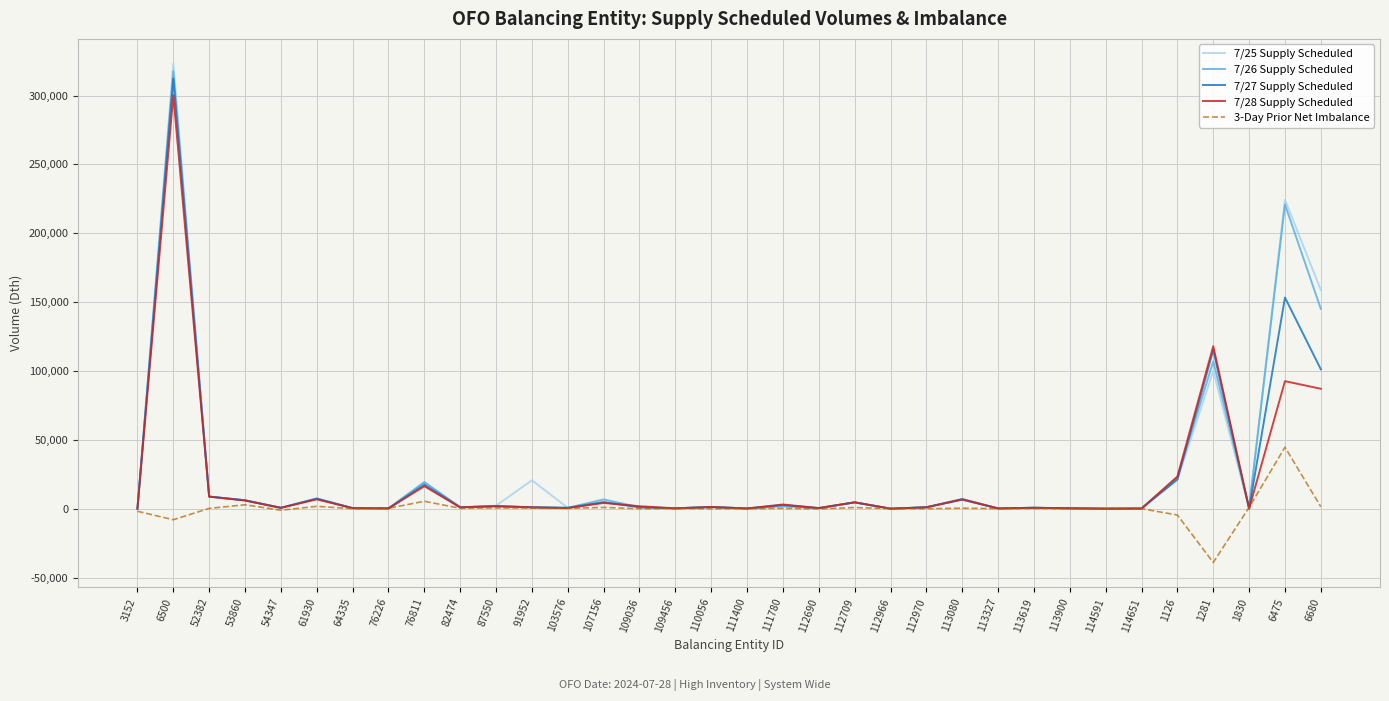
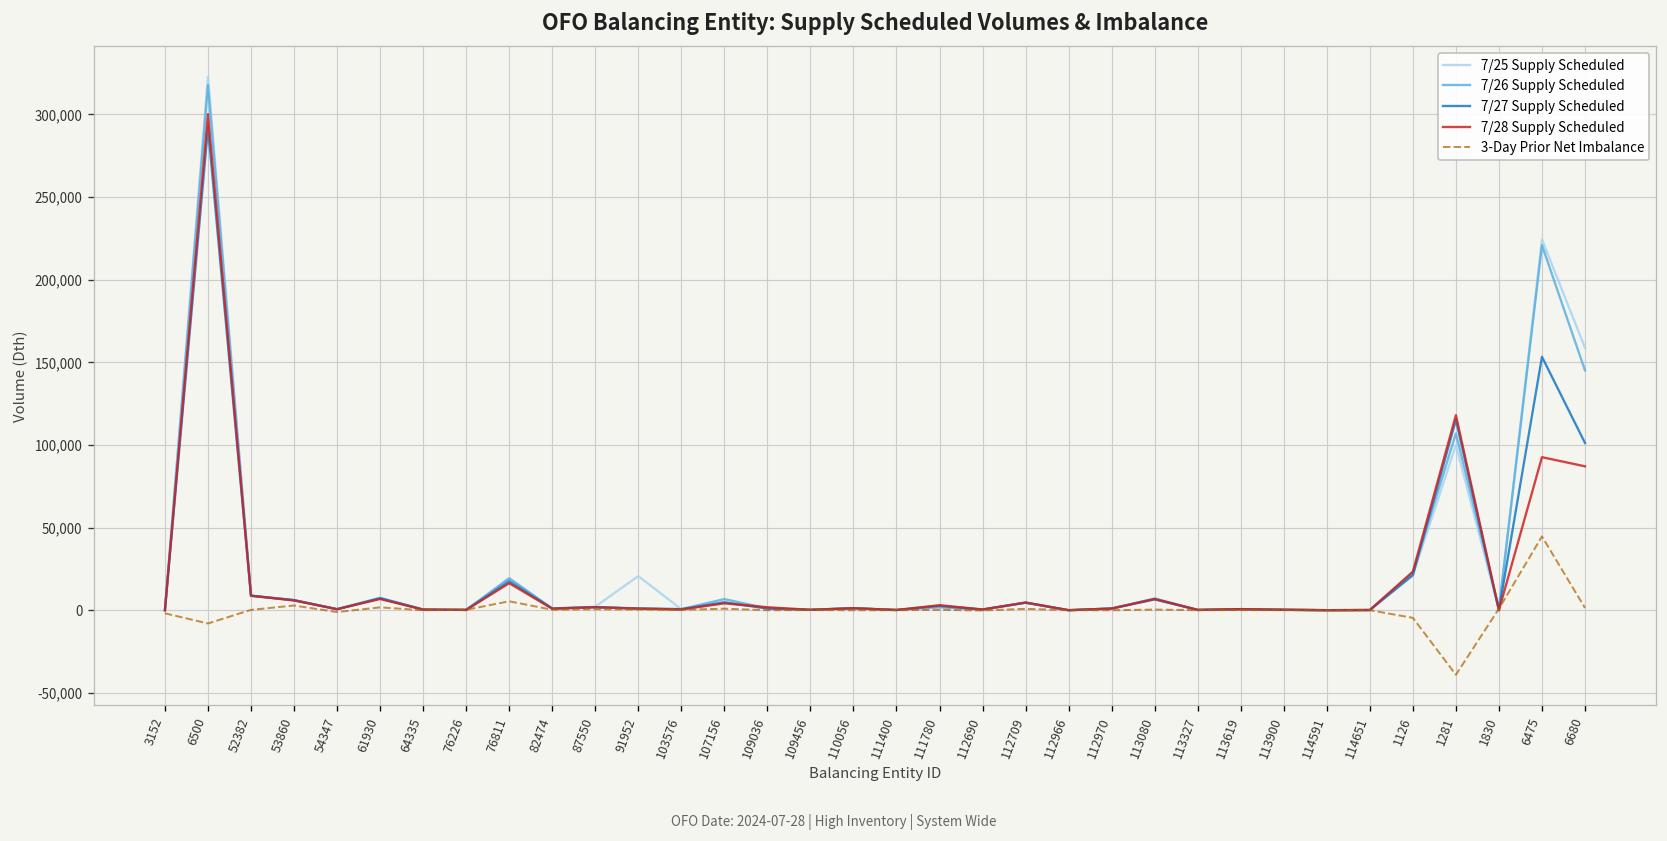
7/27 Supply Scheduled, 6500: 312,000 -> 292,000
